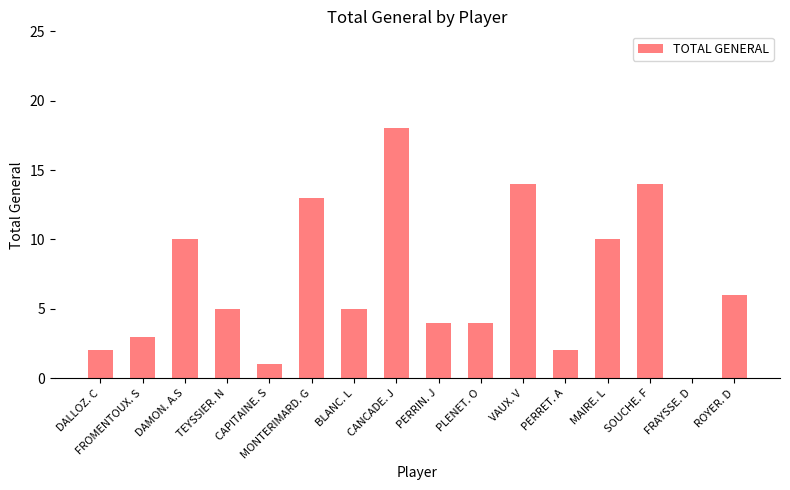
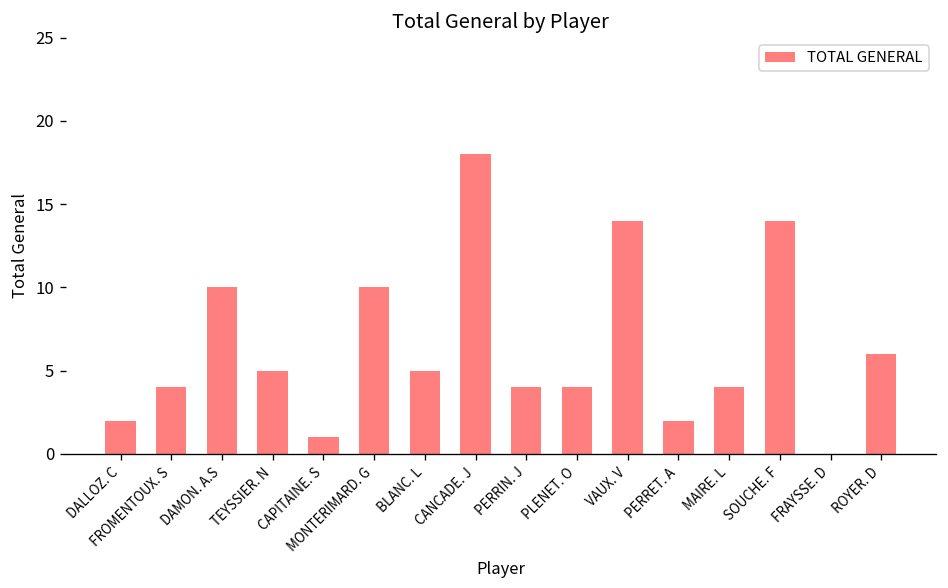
FROMENTOUX. S: 3 -> 4
MONTERIMARD. G: 13 -> 10
MAIRE. L: 10 -> 4
